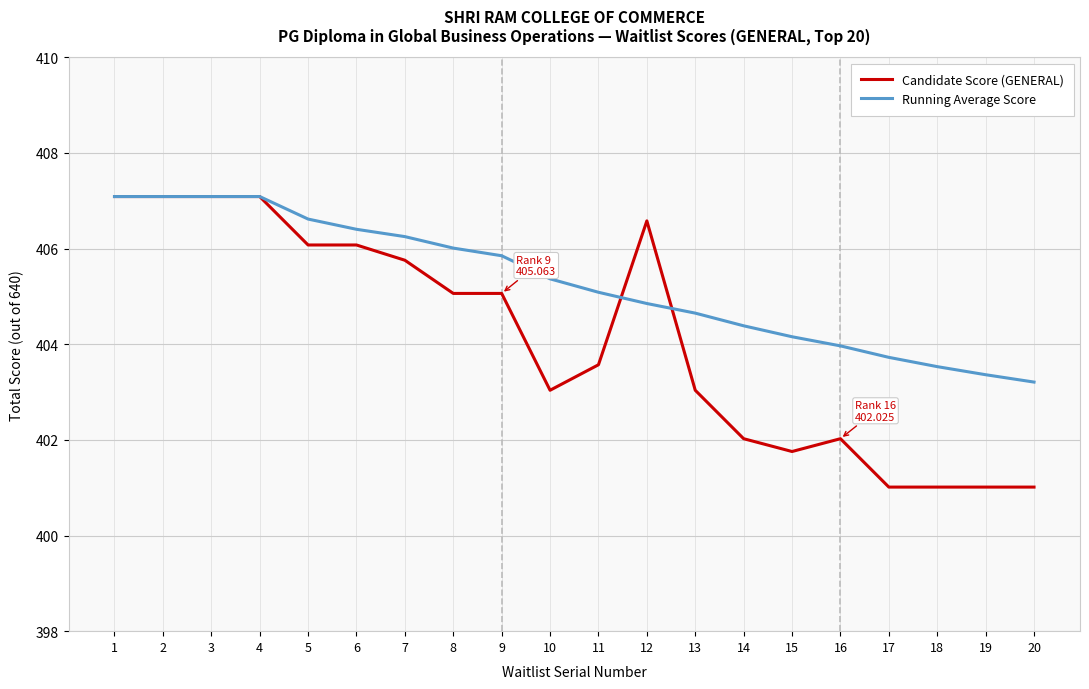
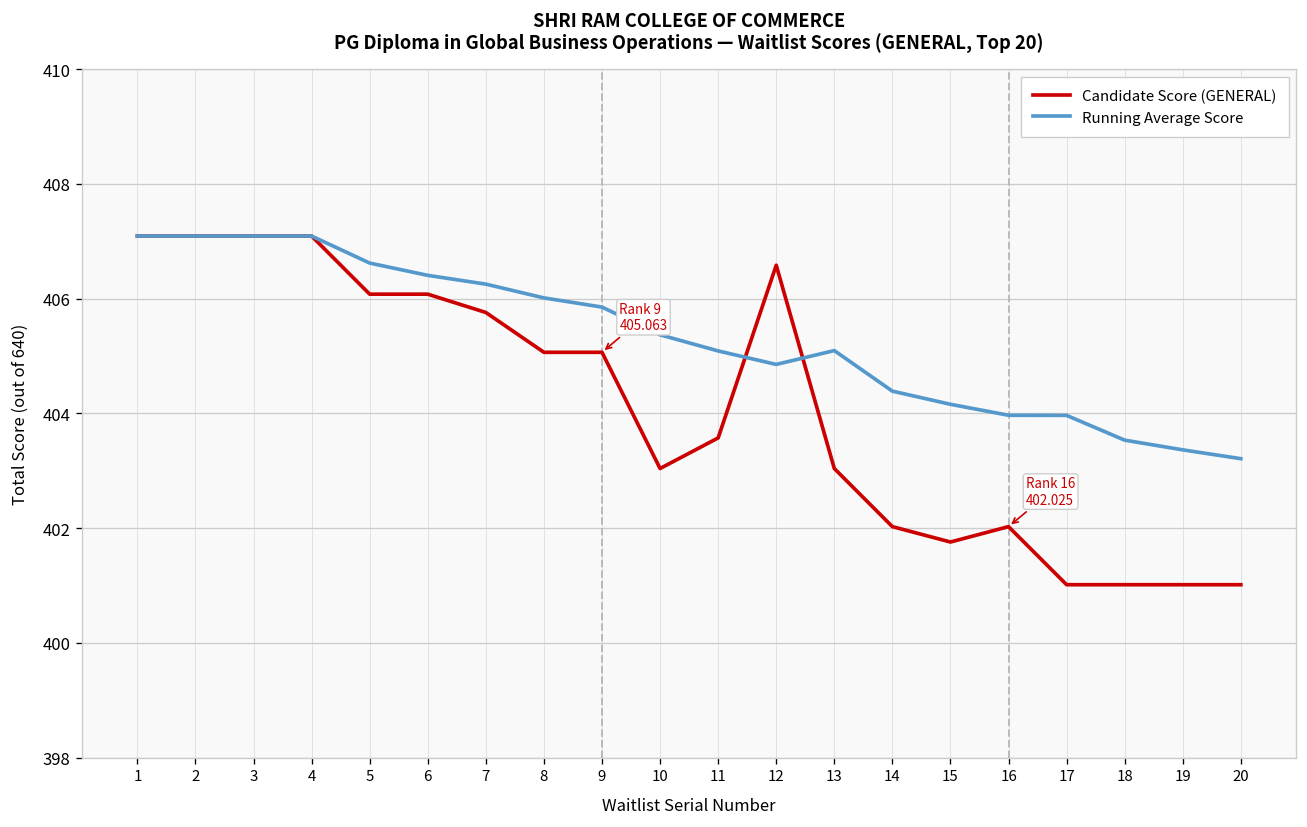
Running Average Score, 13: 404.7 -> 405.1
Running Average Score, 17: 403.7 -> 404.0
